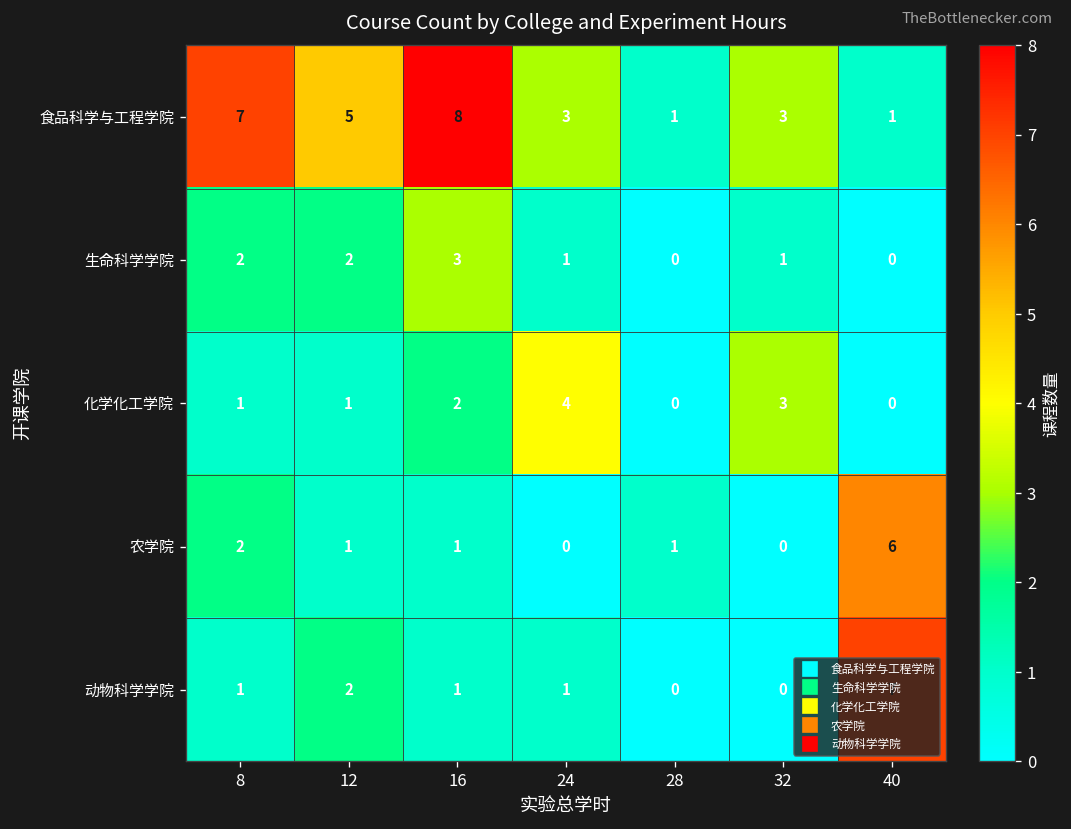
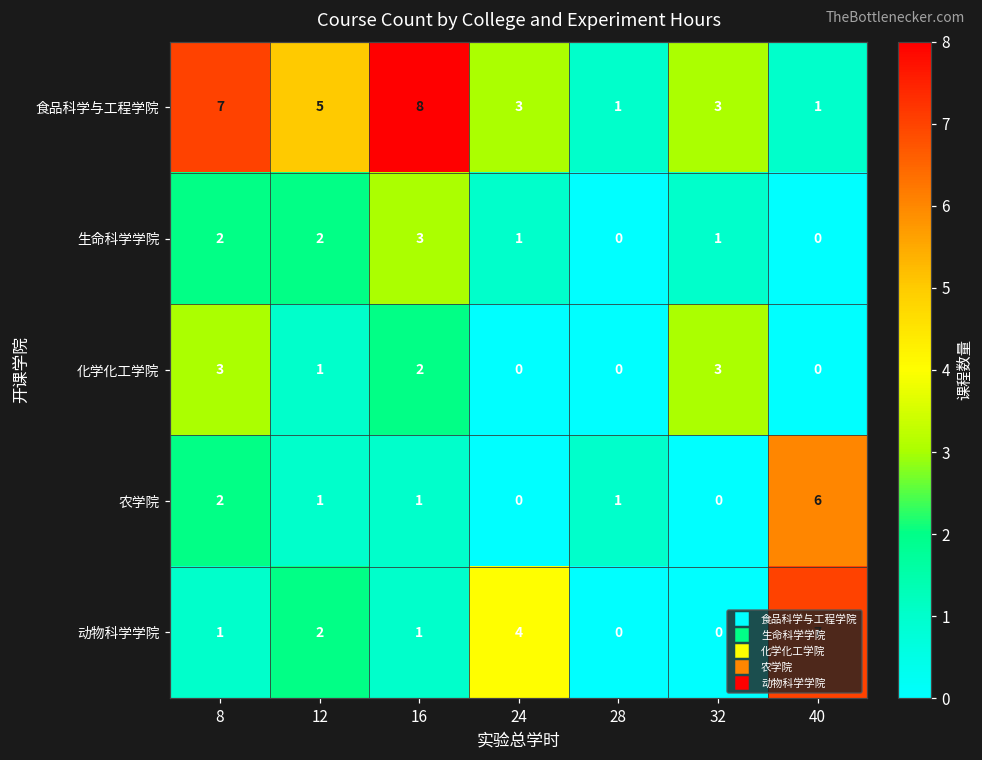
化学化工学院, 8: 1 -> 3
化学化工学院, 24: 4 -> 0
动物科学学院, 24: 1 -> 4
